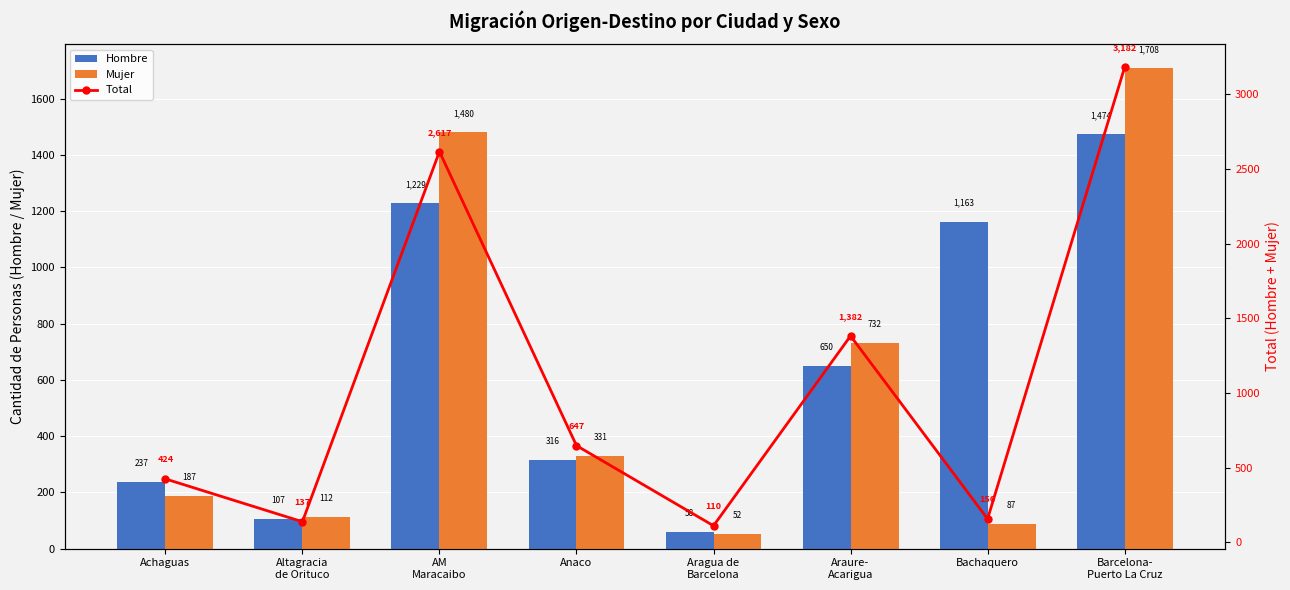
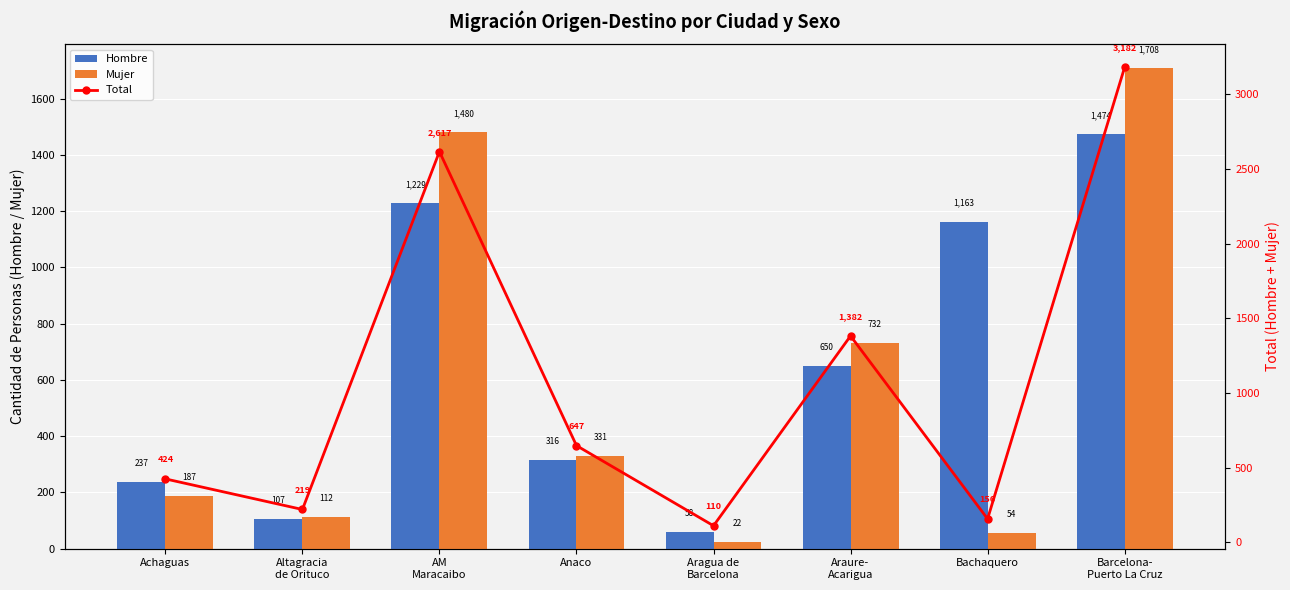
Mujer, Aragua de Barcelona: 52 -> 22
Mujer, Bachaquero: 87 -> 54
Total, Altagracia de Orituco: 137 -> 219
